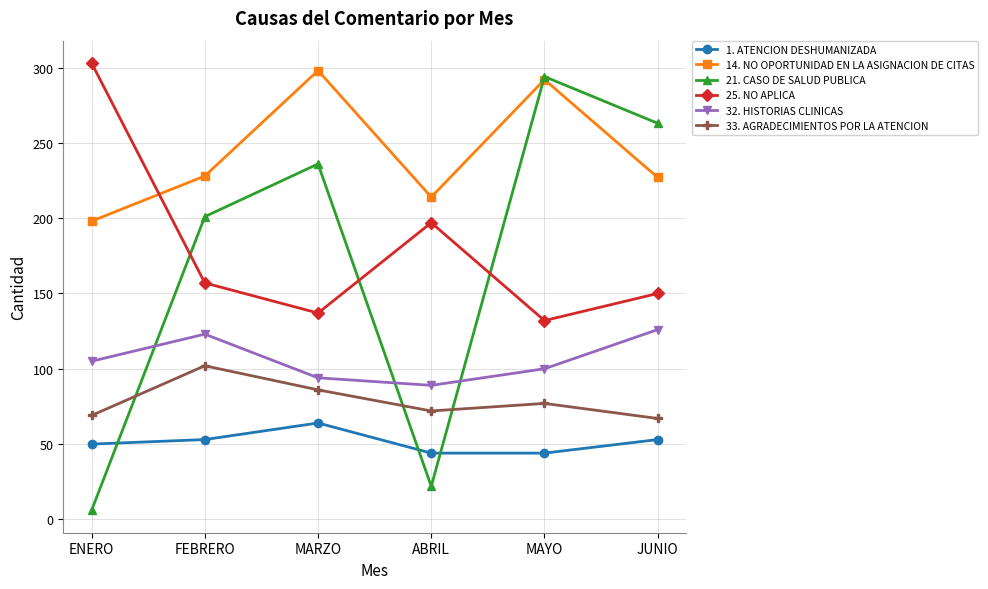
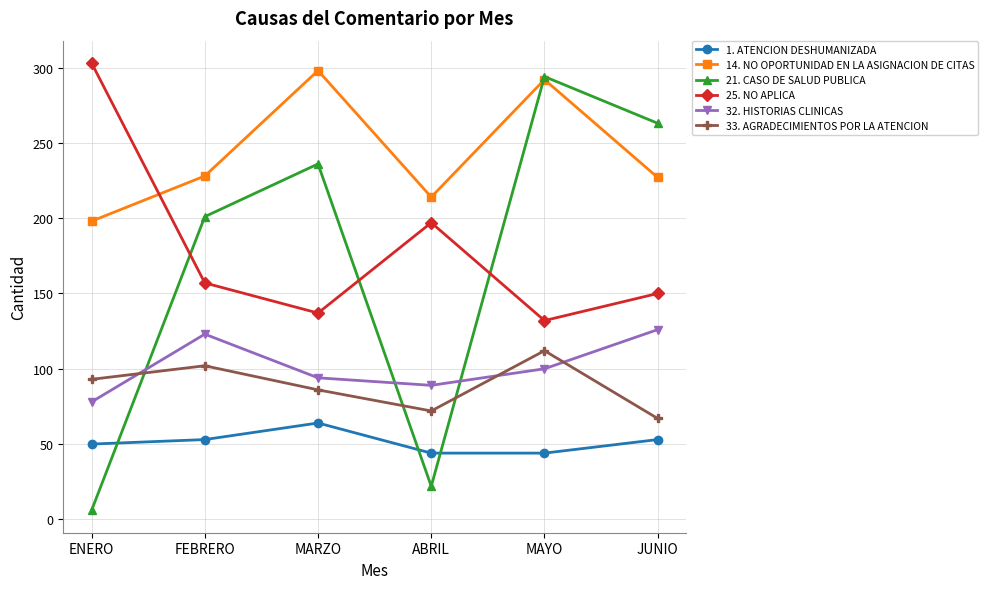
32. HISTORIAS CLINICAS, ENERO: 105 -> 78
33. AGRADECIMIENTOS POR LA ATENCION, ENERO: 69 -> 93
33. AGRADECIMIENTOS POR LA ATENCION, MAYO: 77 -> 112
